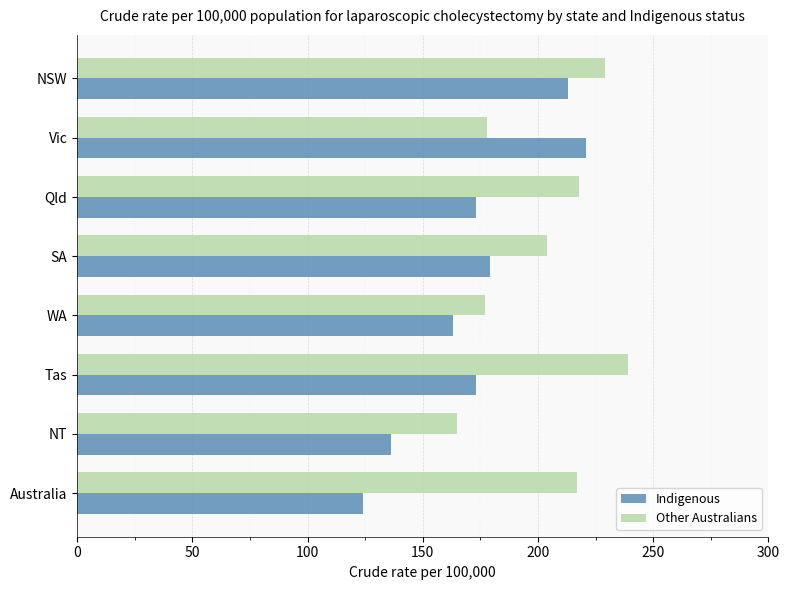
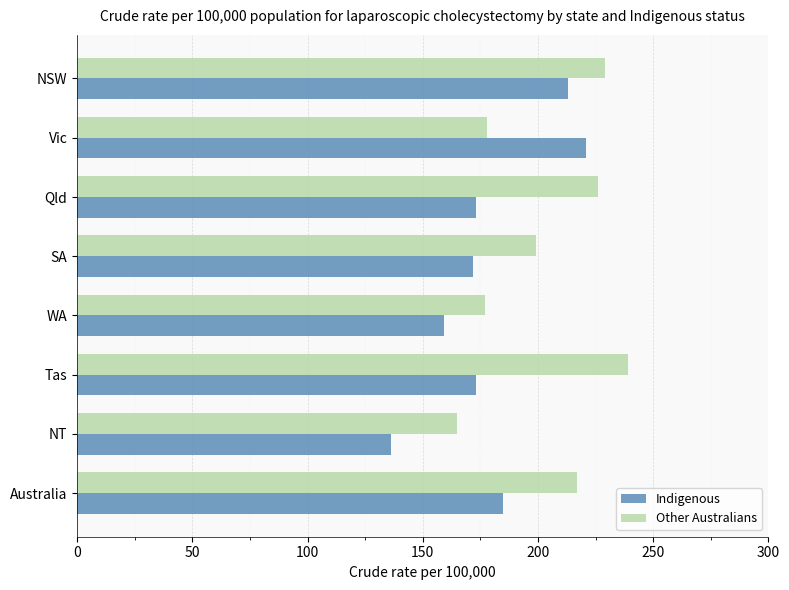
Other Australians, Qld: 218 -> 226
Other Australians, SA: 204 -> 199
Indigenous, SA: 179 -> 172
Indigenous, WA: 163 -> 159
Indigenous, Australia: 124 -> 185
